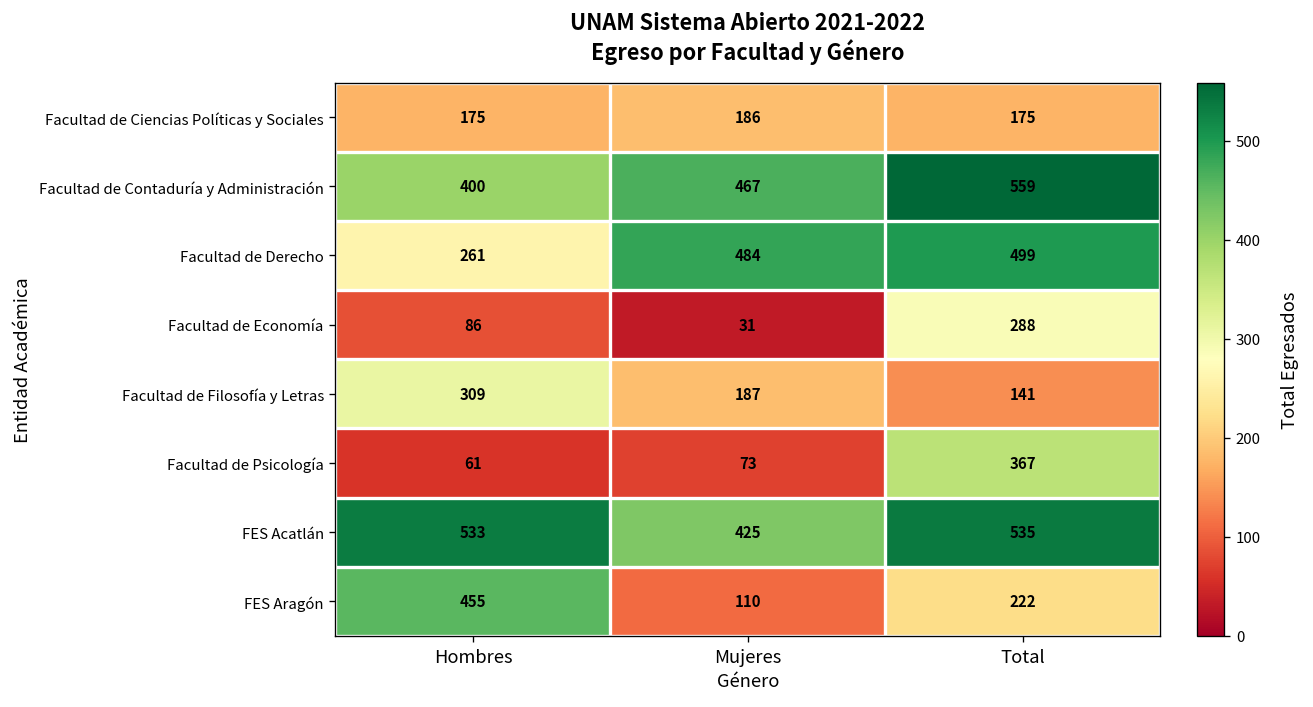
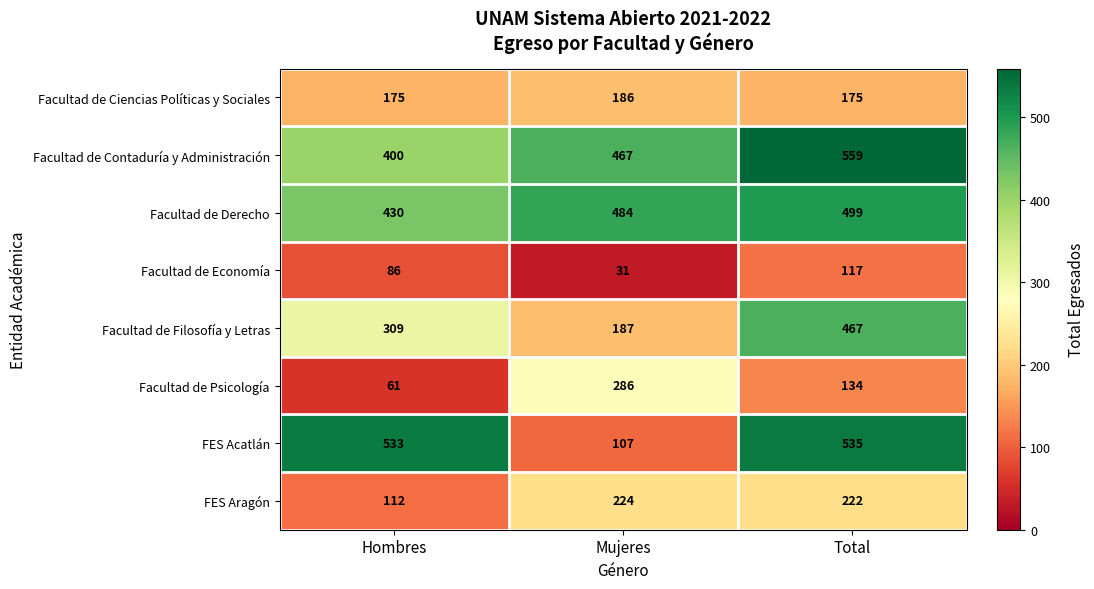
Facultad de Derecho, Hombres: 261 -> 430
Facultad de Economía, Total: 288 -> 117
Facultad de Filosofía y Letras, Total: 141 -> 467
Facultad de Psicología, Mujeres: 73 -> 286
Facultad de Psicología, Total: 367 -> 134
FES Acatlán, Mujeres: 425 -> 107
FES Aragón, Hombres: 455 -> 112
FES Aragón, Mujeres: 110 -> 224
